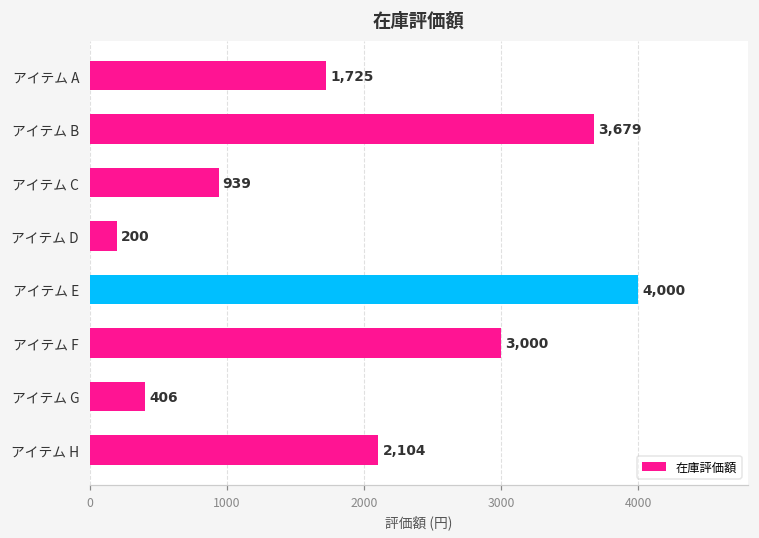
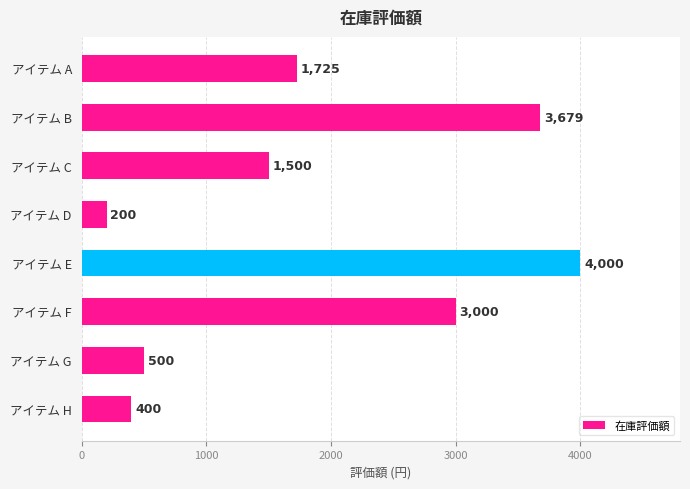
アイテム C: 939 -> 1,500
アイテム G: 406 -> 500
アイテム H: 2,104 -> 400
